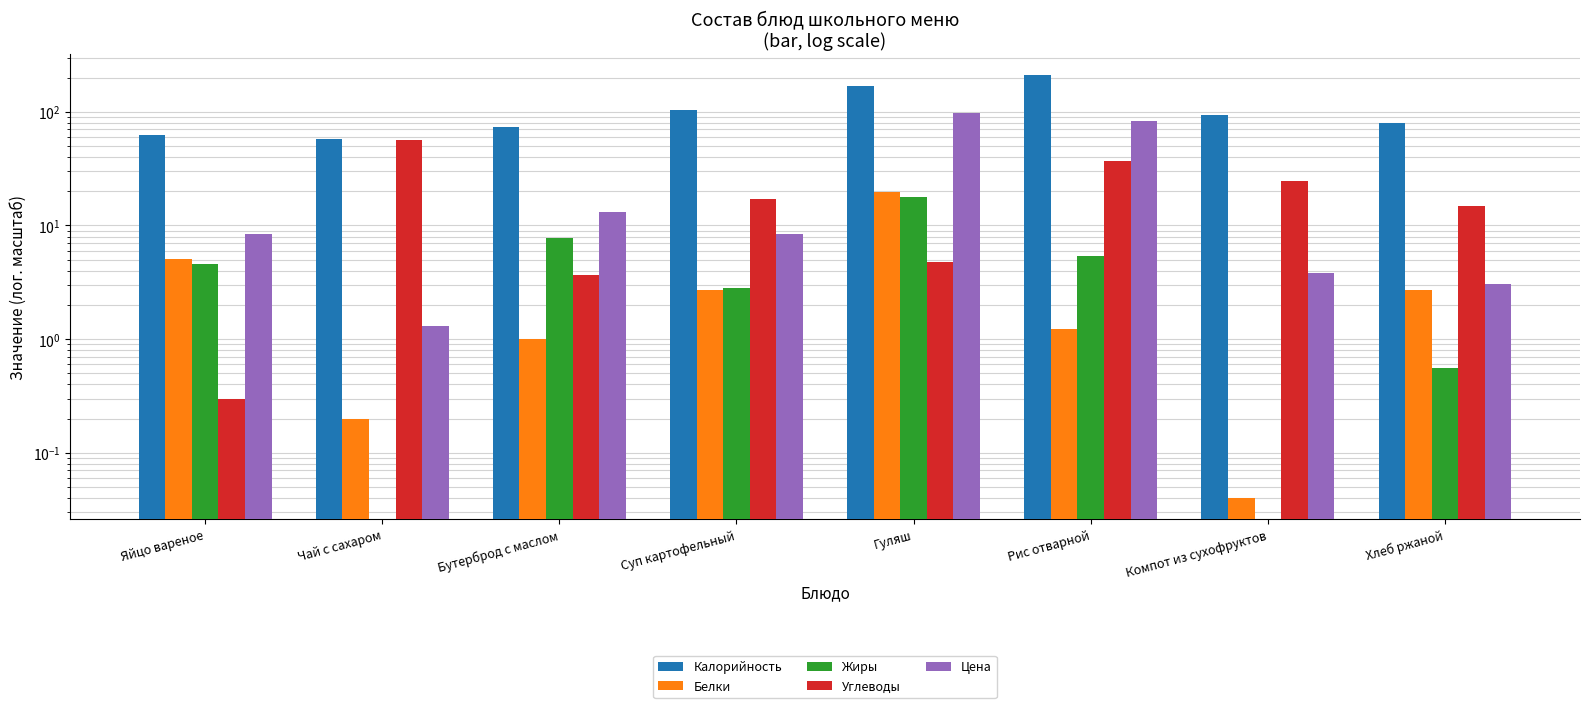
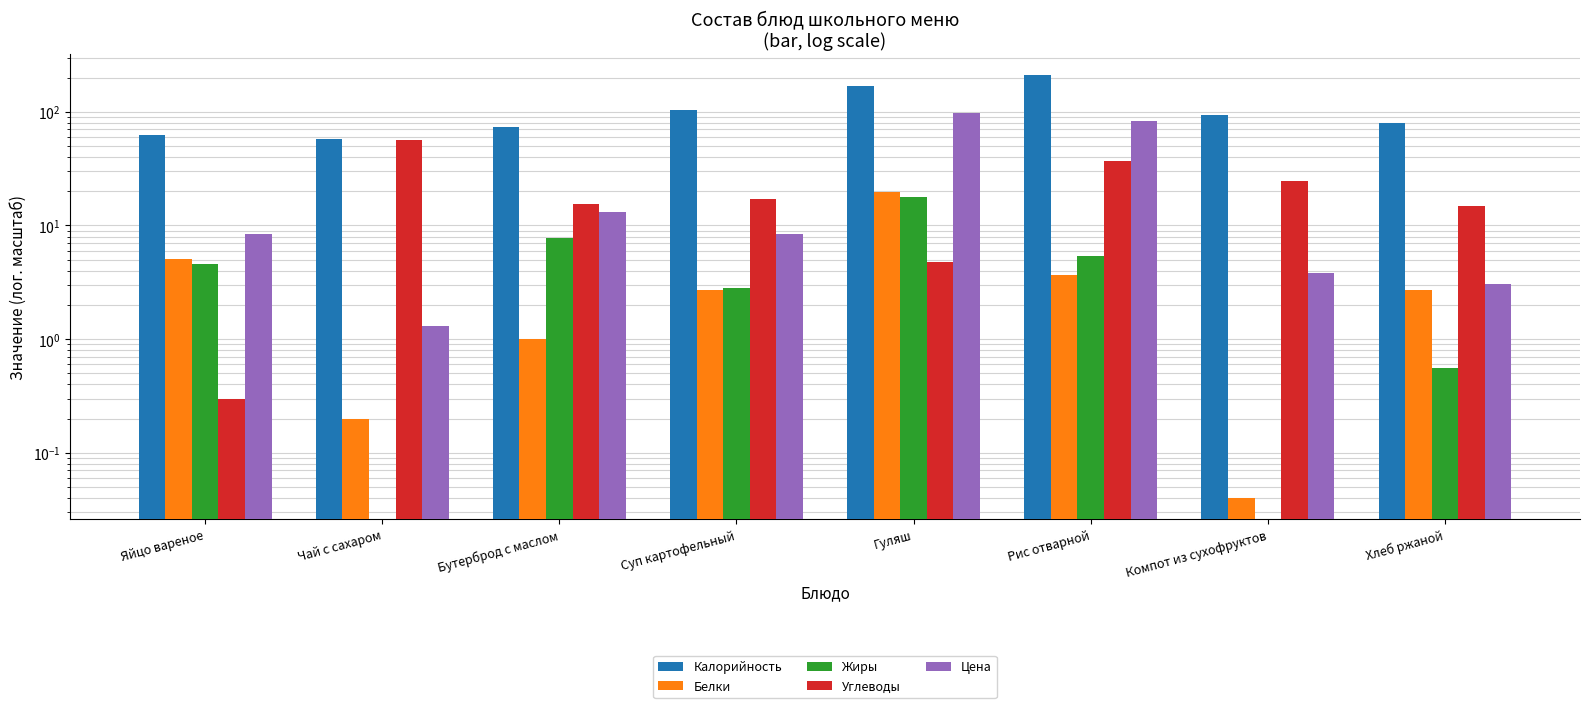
Углеводы, Бутерброд с маслом: 3.7 -> 15
Белки, Рис отварной: 1.2 -> 3.7
